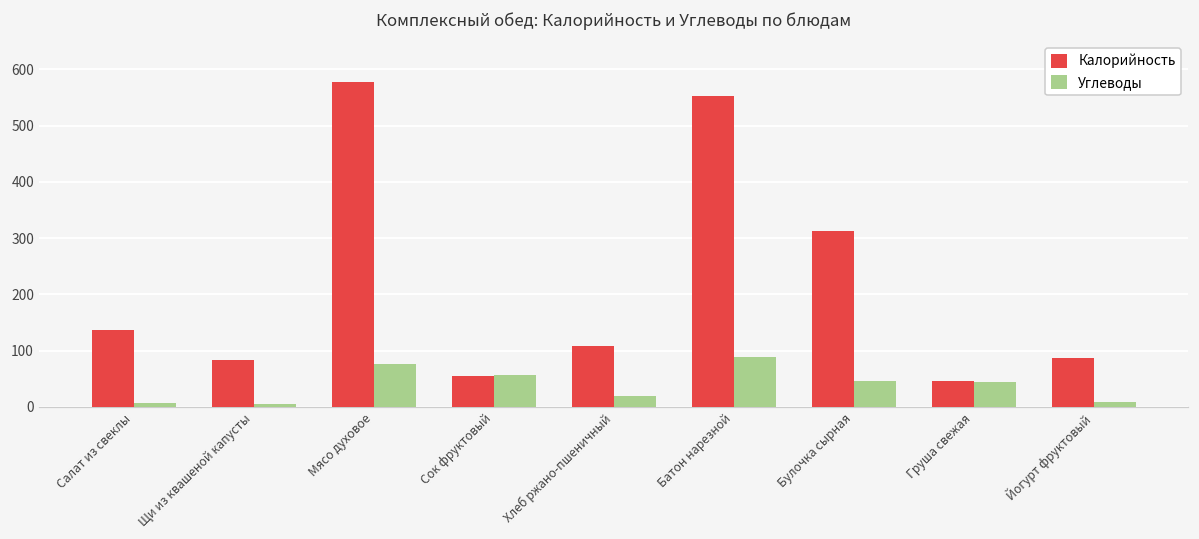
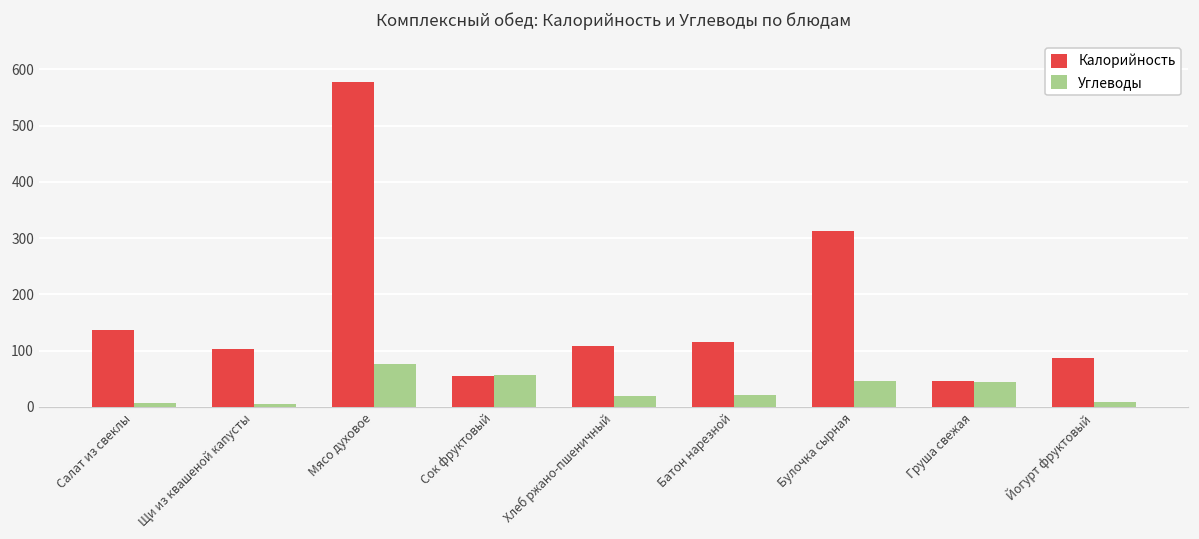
Калорийность, Щи из квашеной капусты: 80 -> 100
Калорийность, Батон нарезной: 550 -> 120
Углеводы, Батон нарезной: 90 -> 20
